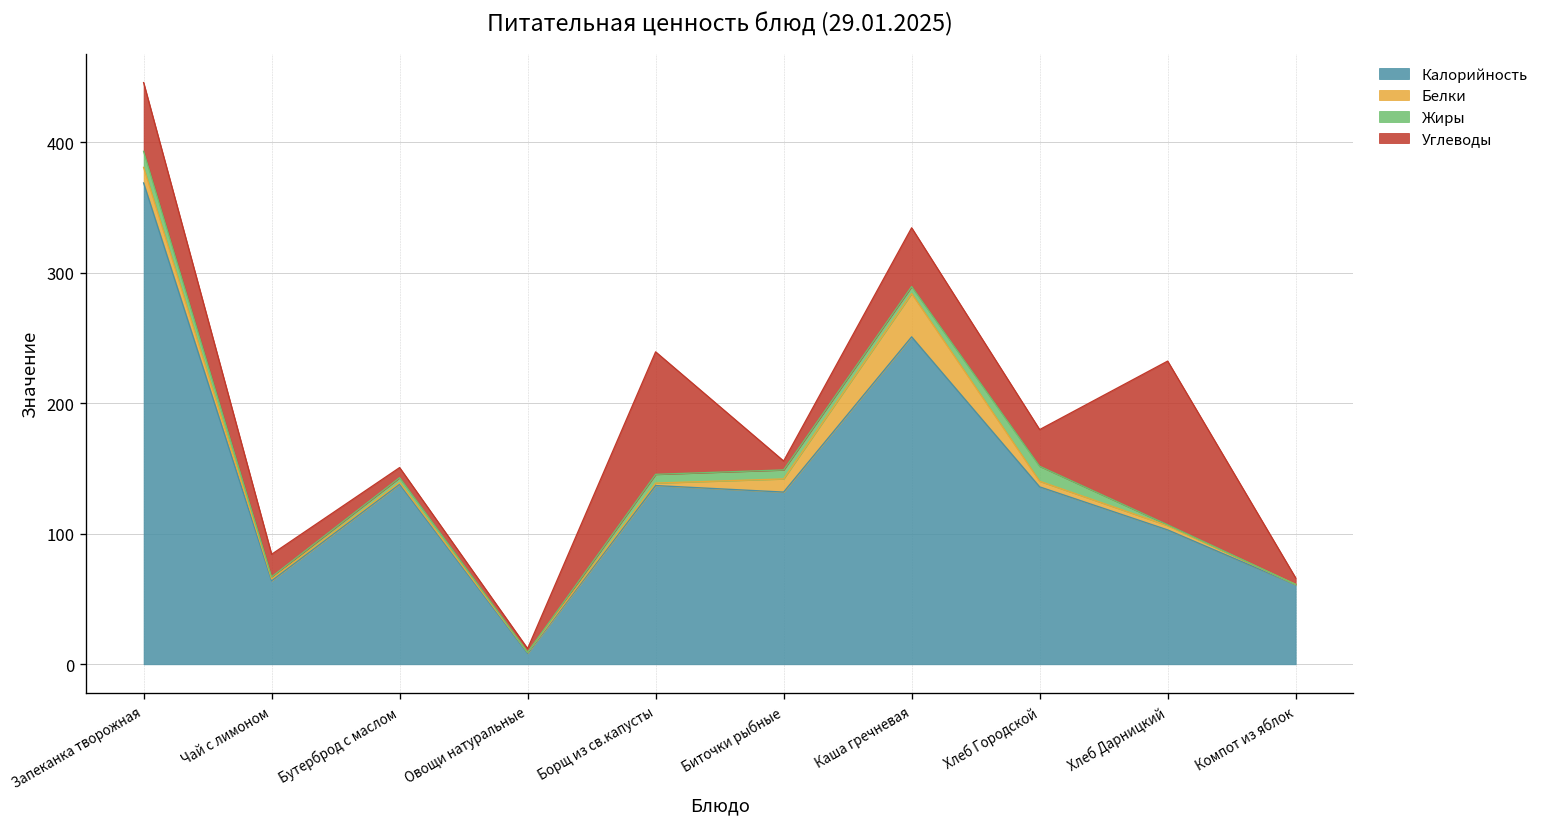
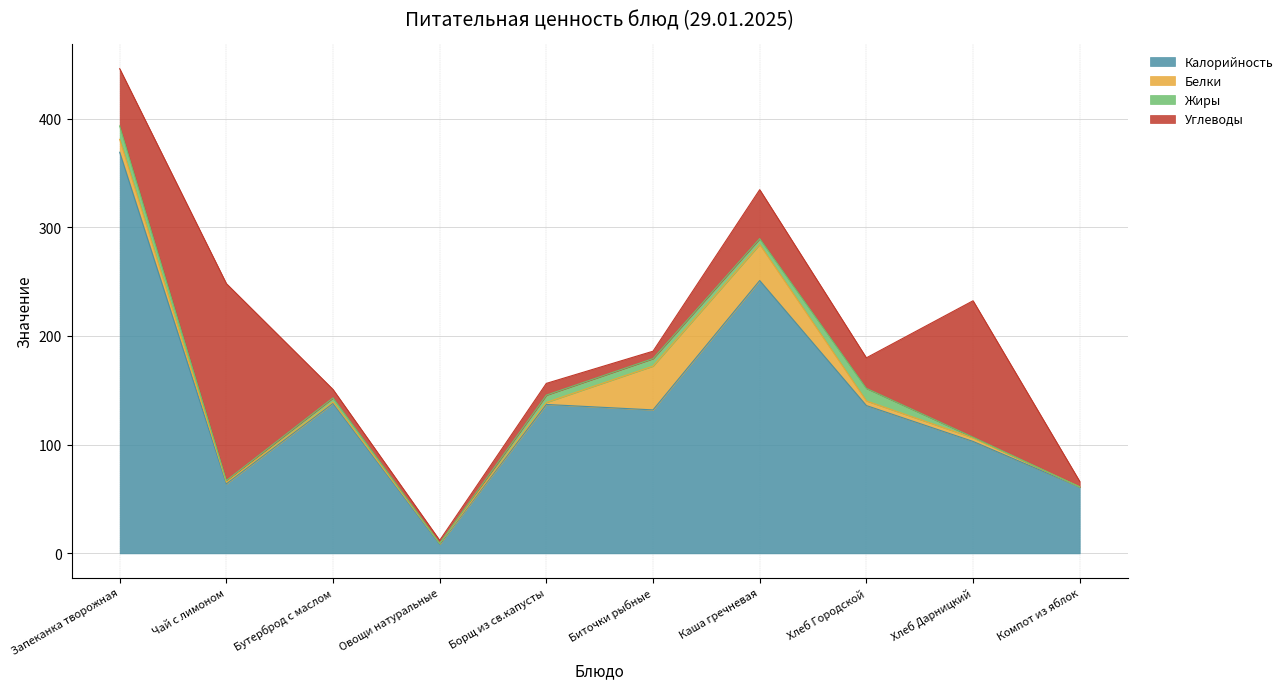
Углеводы, Чай с лимоном: 17 -> 181
Углеводы, Борщ из св.капусты: 94 -> 11
Белки, Биточки рыбные: 10 -> 40
